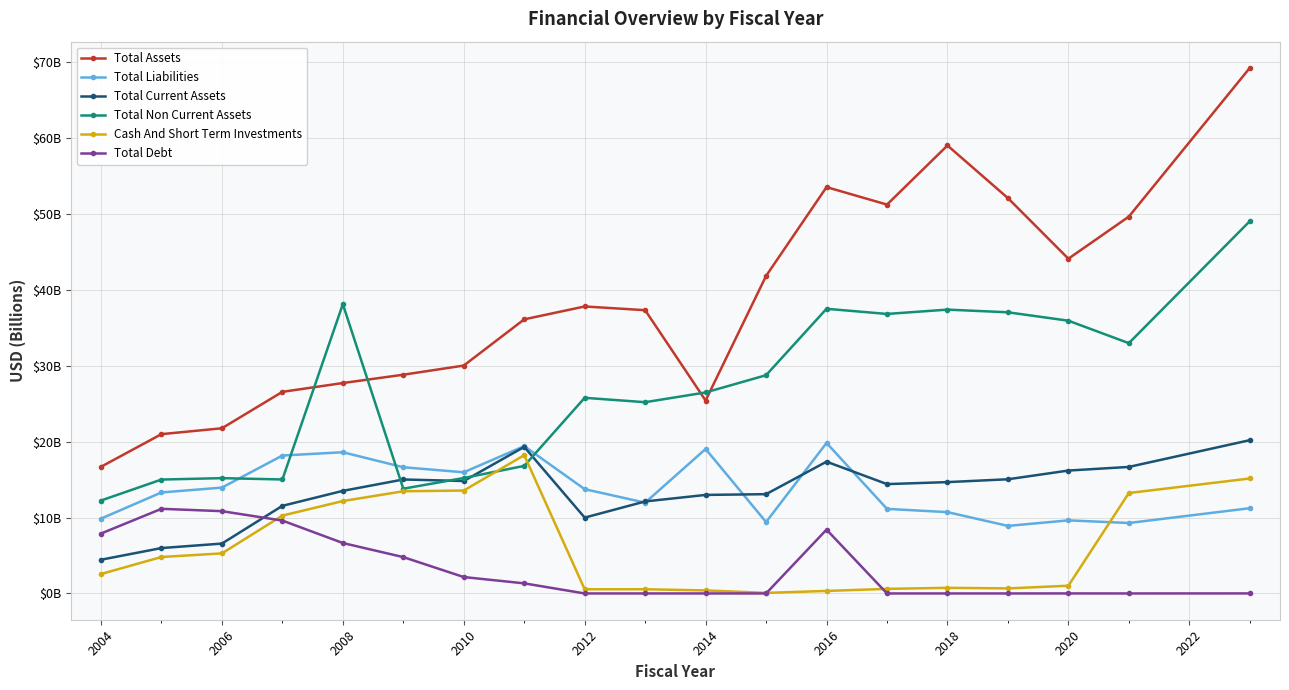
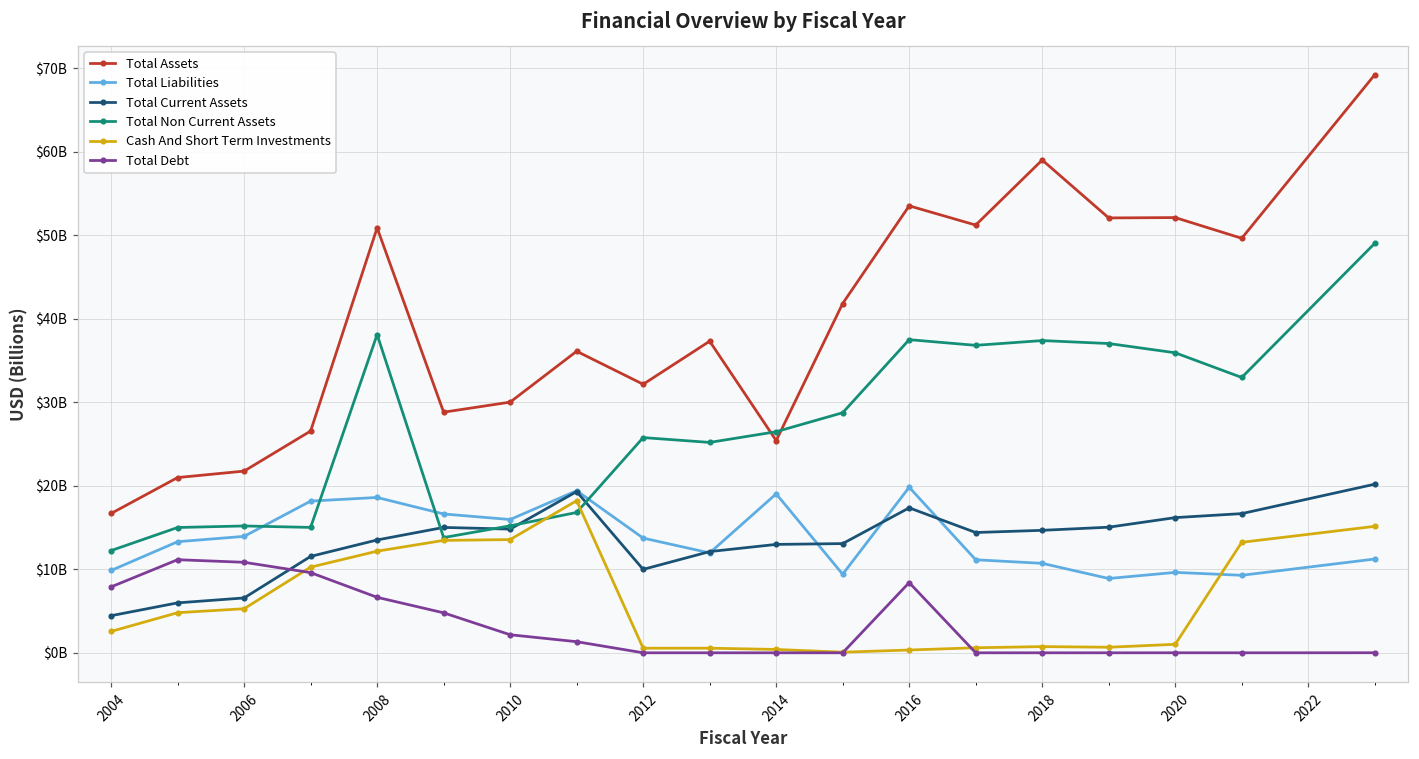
Total Assets, 2008: $28000000000 -> $51000000000
Total Assets, 2012: $38000000000 -> $32000000000
Total Assets, 2020: $44000000000 -> $52000000000
